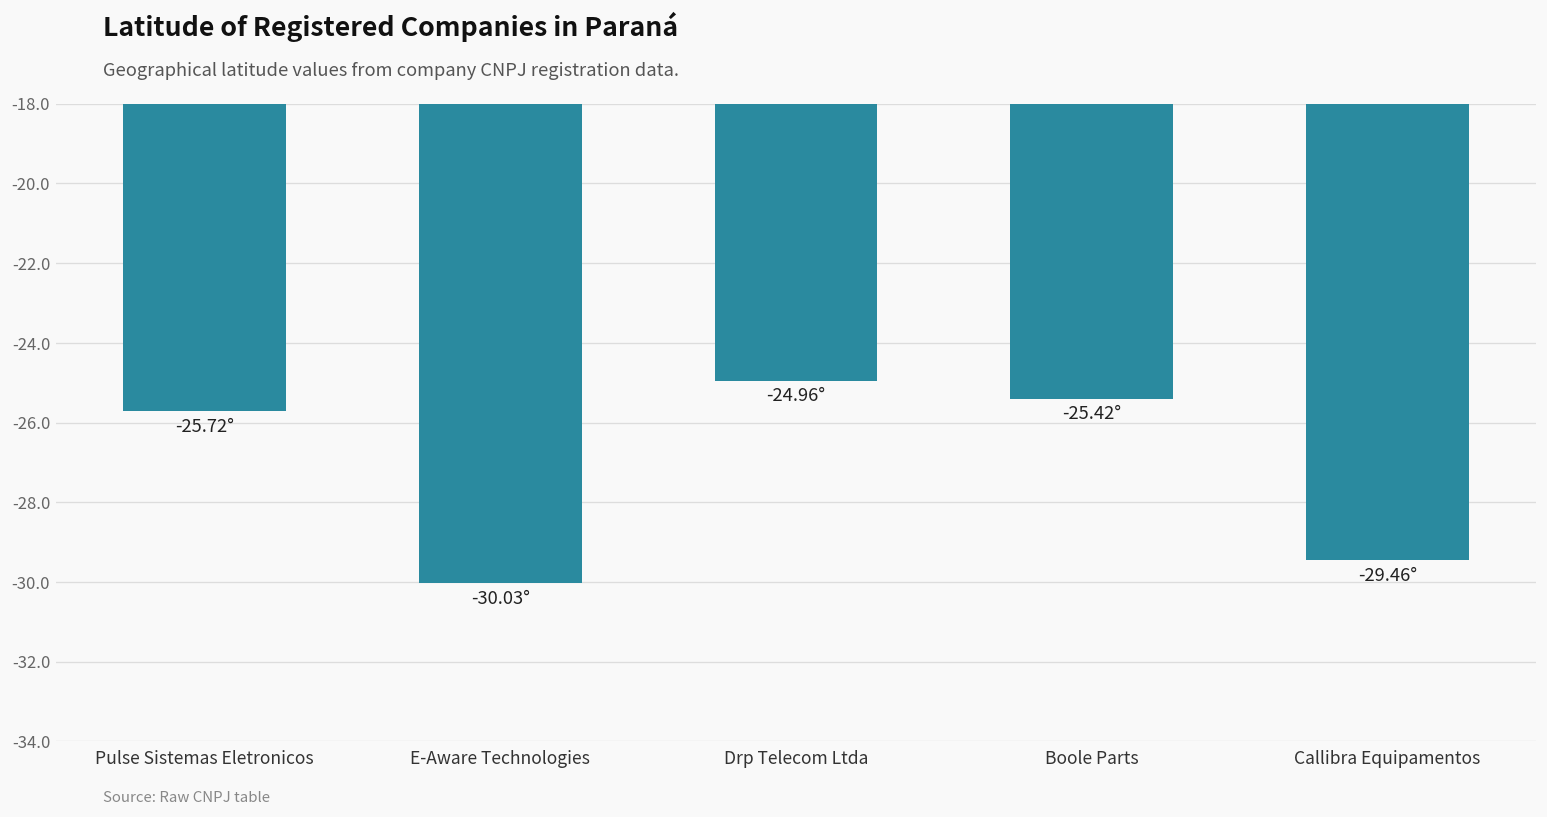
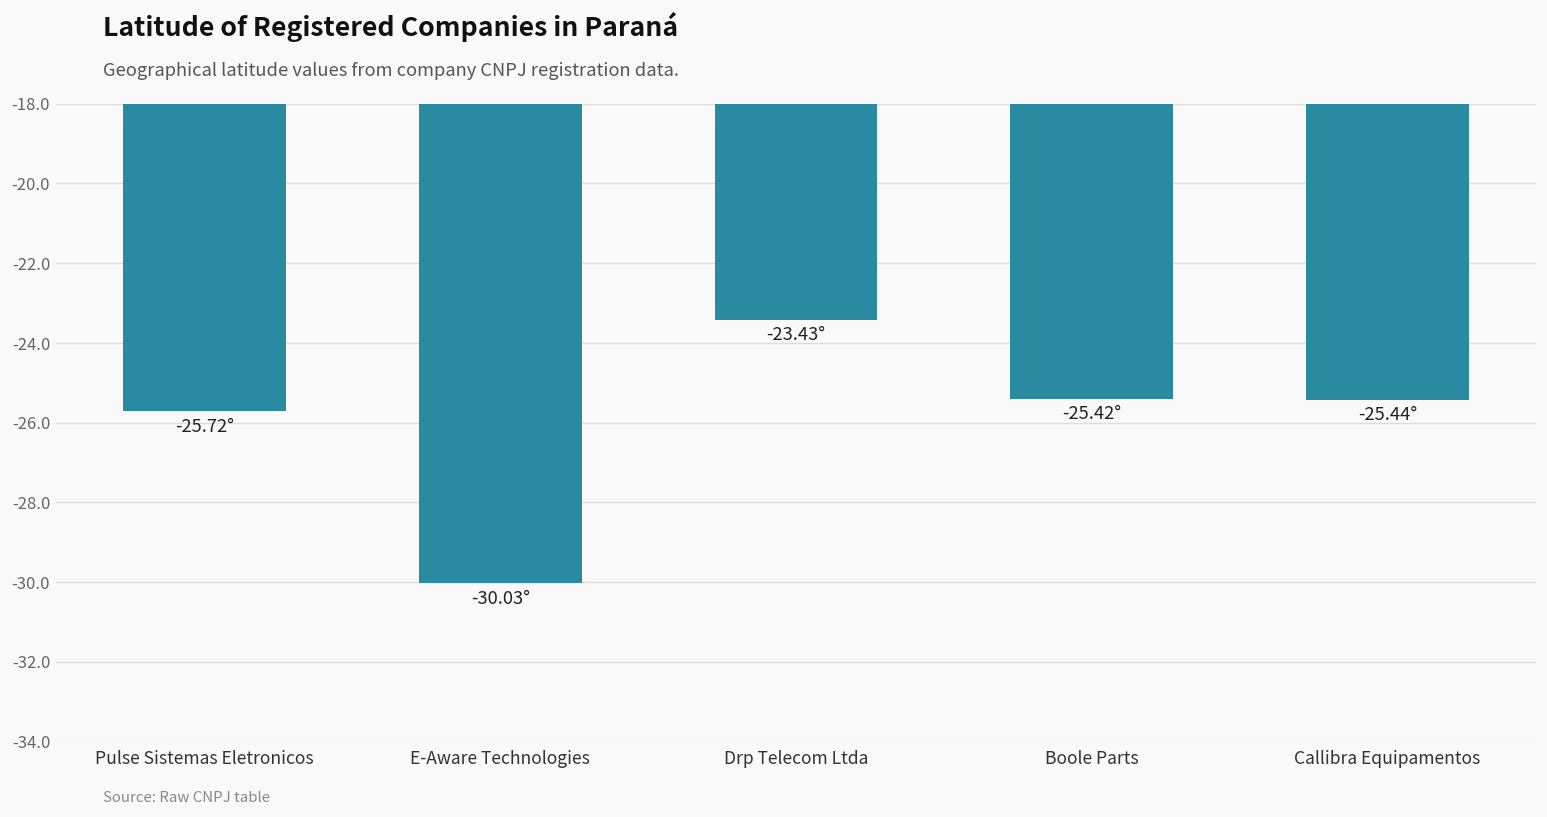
Drp Telecom Ltda: -24.96° -> -23.43°
Callibra Equipamentos: -29.46° -> -25.44°
